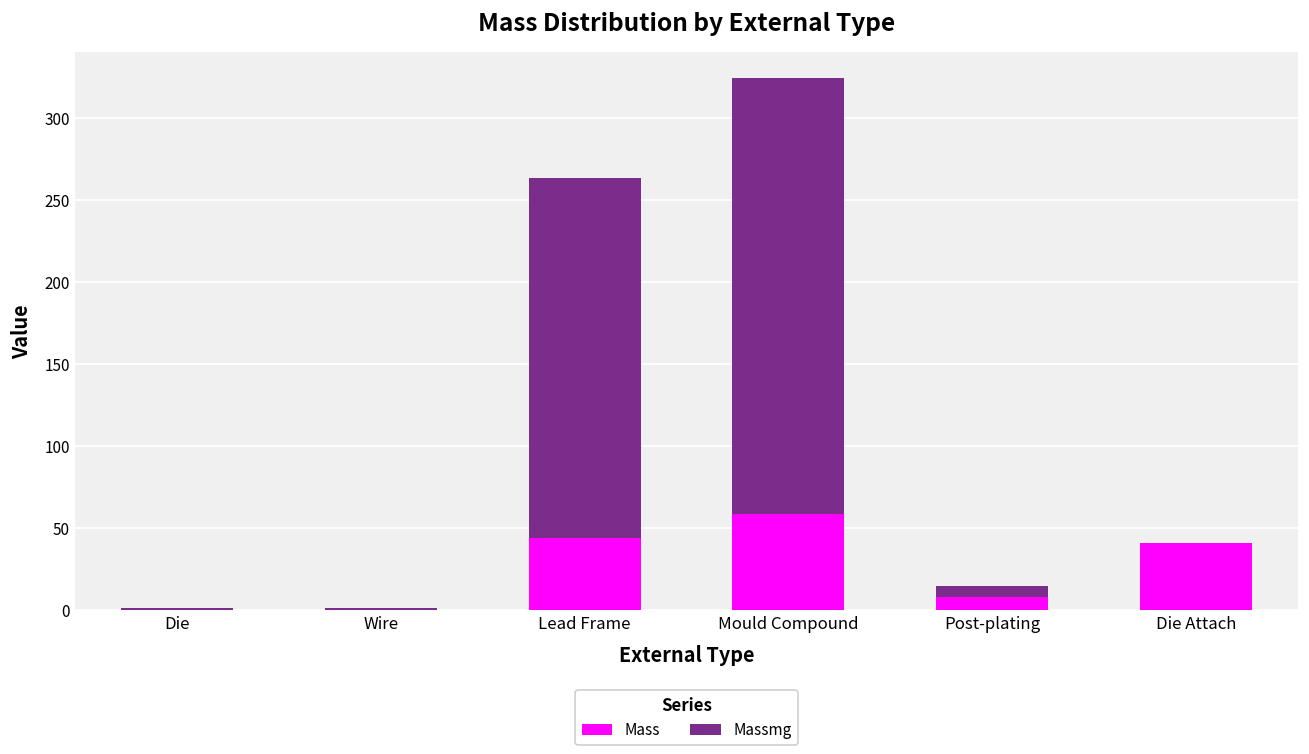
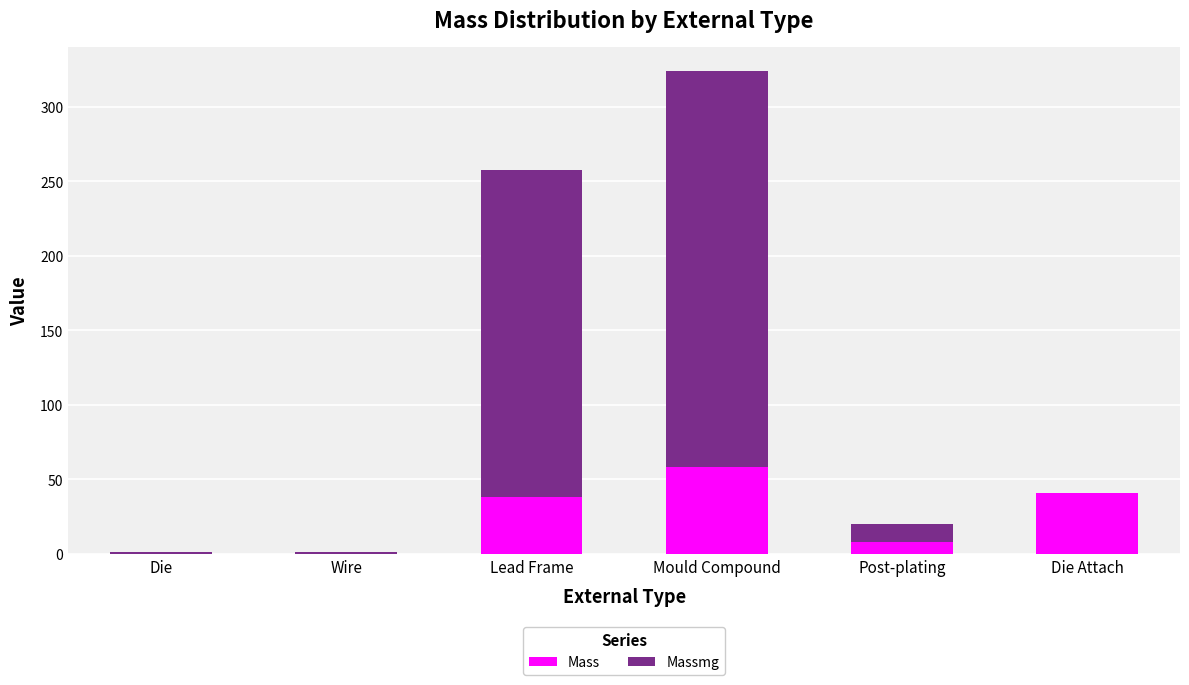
Mass, Lead Frame: 44 -> 38
Massmg, Post-plating: 6 -> 12
